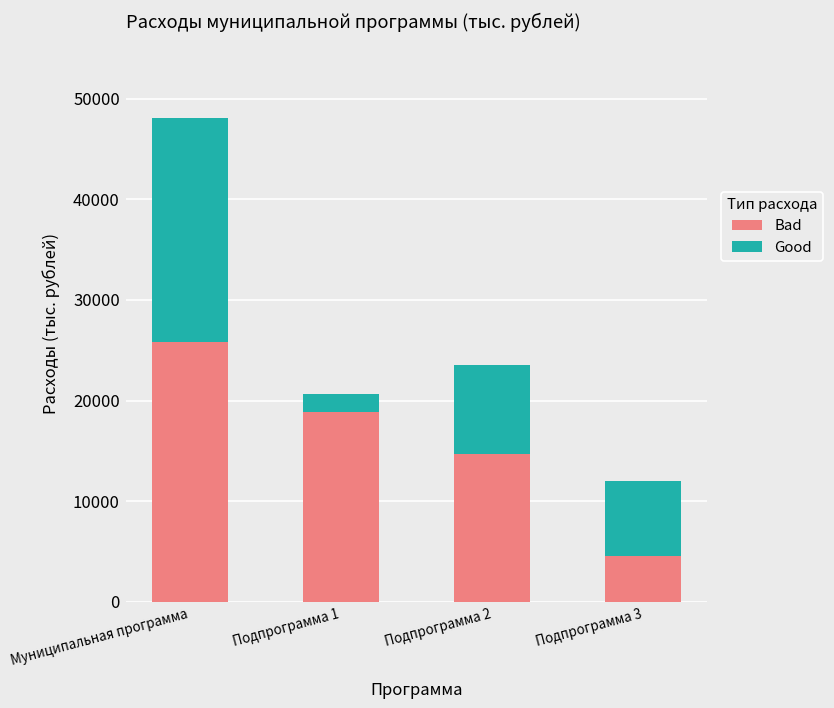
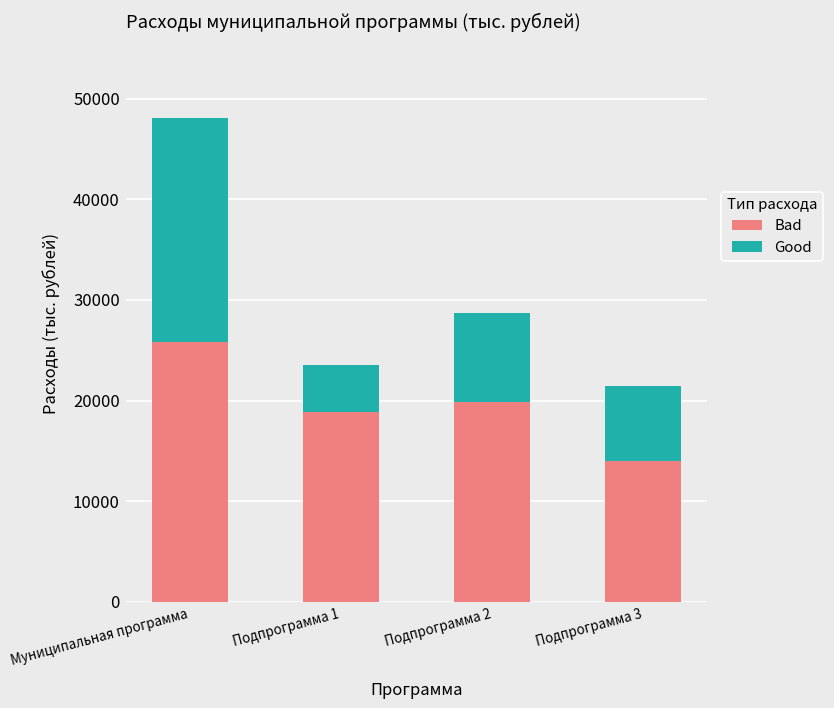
Good, Подпрограмма 1: 2000 -> 5000
Bad, Подпрограмма 2: 15000 -> 20000
Bad, Подпрограмма 3: 5000 -> 14000
